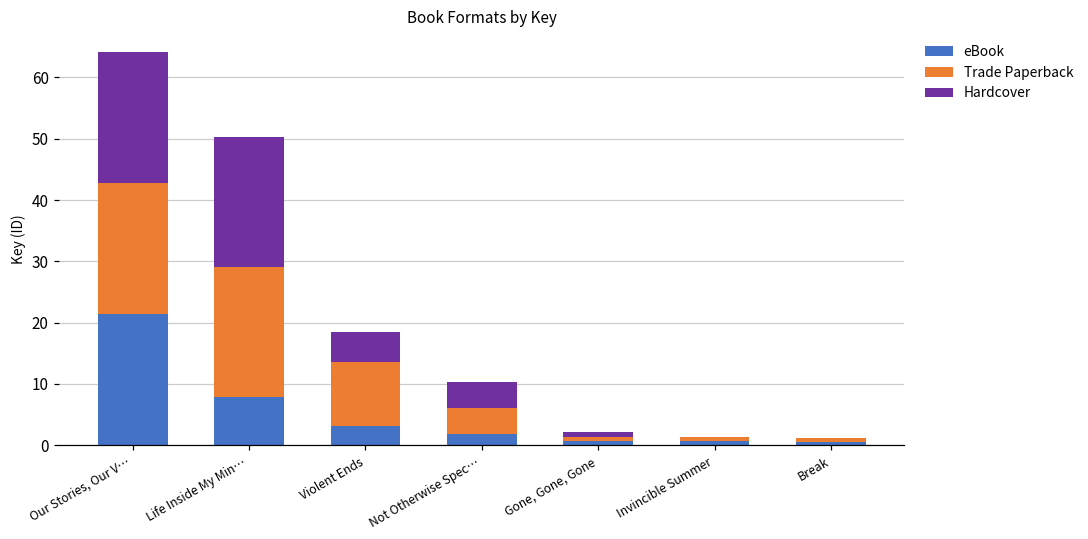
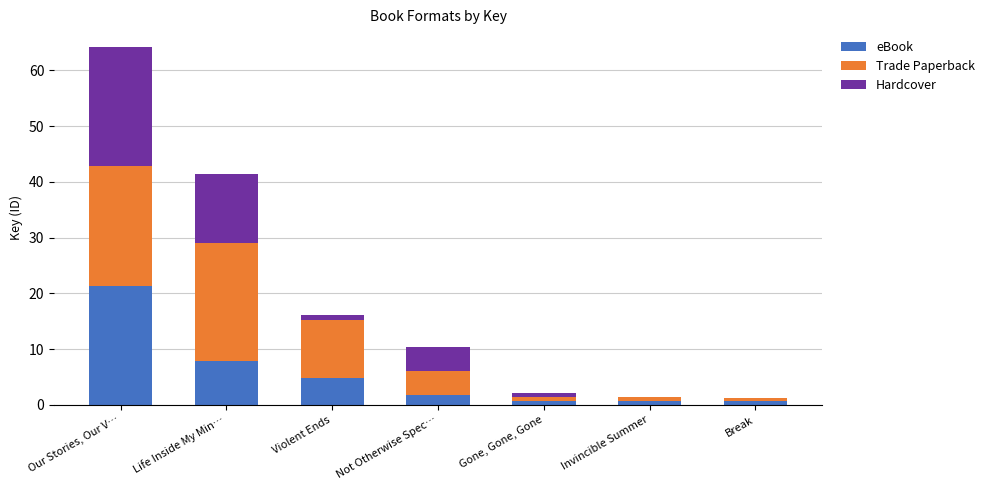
Hardcover, Life Inside My Min…: 21 -> 12
eBook, Violent Ends: 3 -> 5
Hardcover, Violent Ends: 5 -> 1
